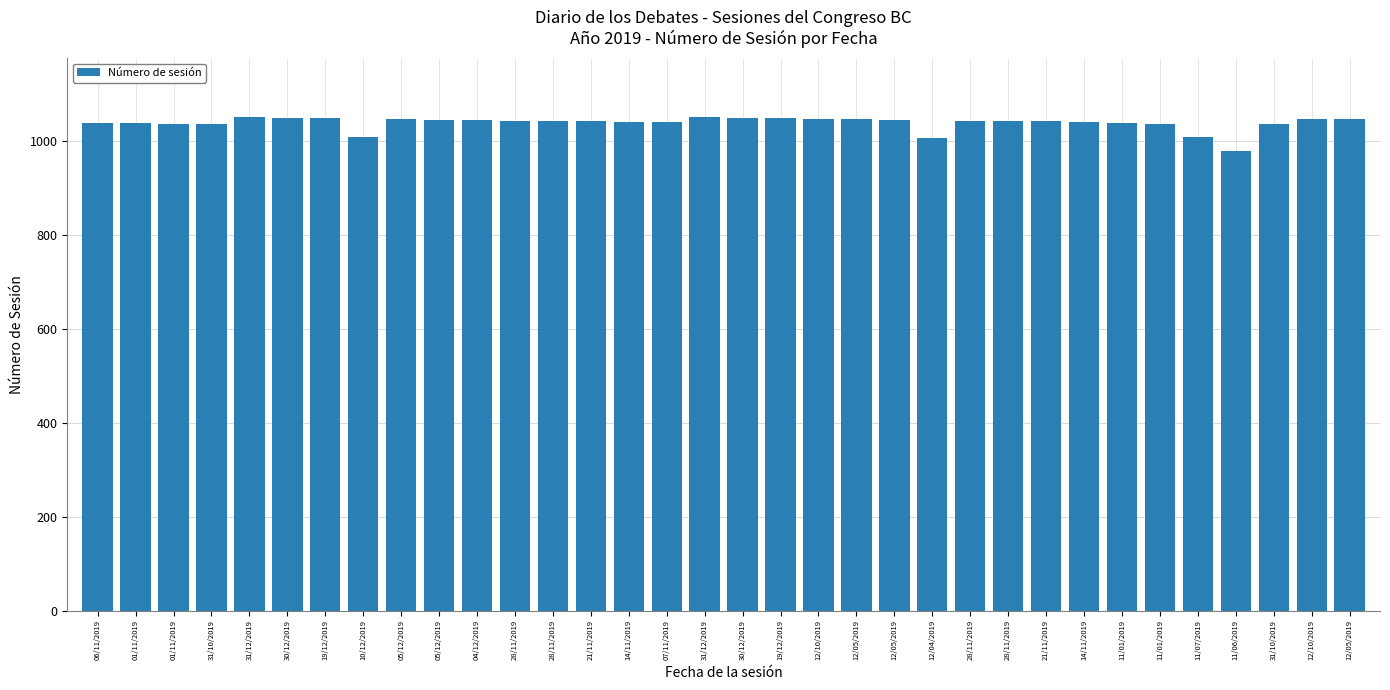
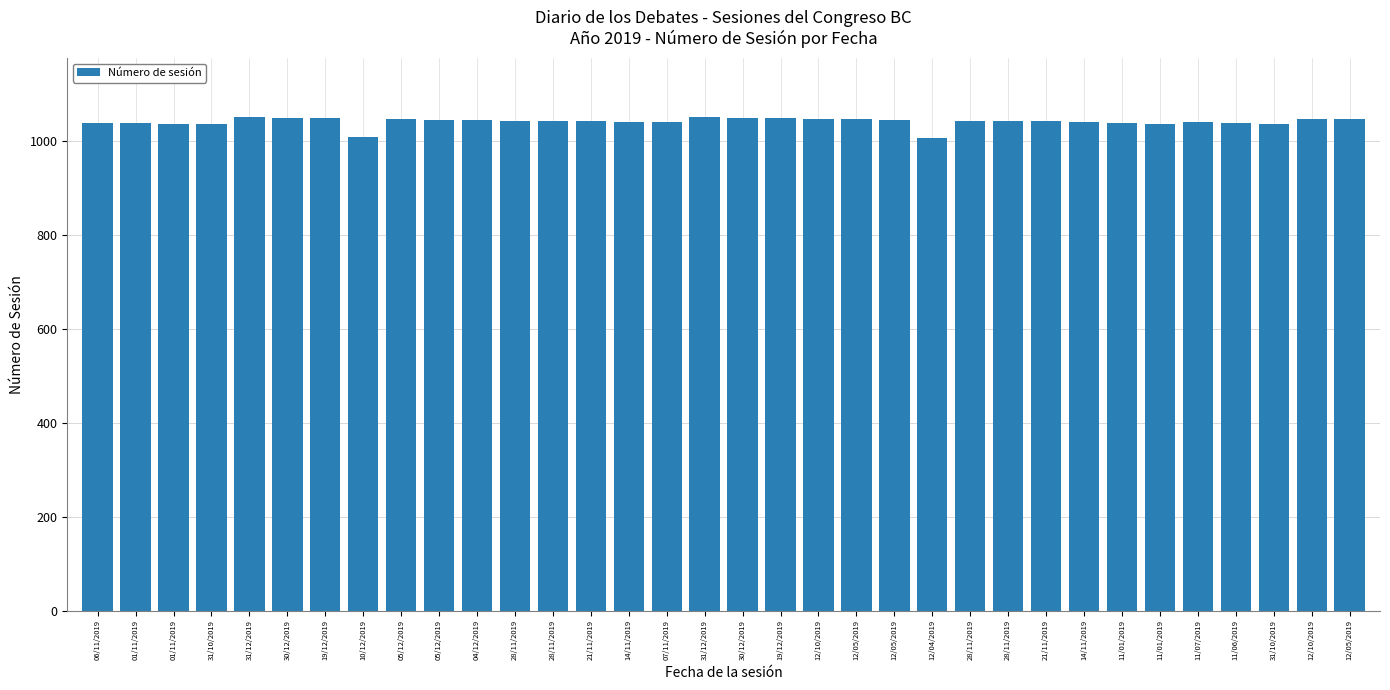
11/07/2019: 1010 -> 1040
11/06/2019: 980 -> 1040
